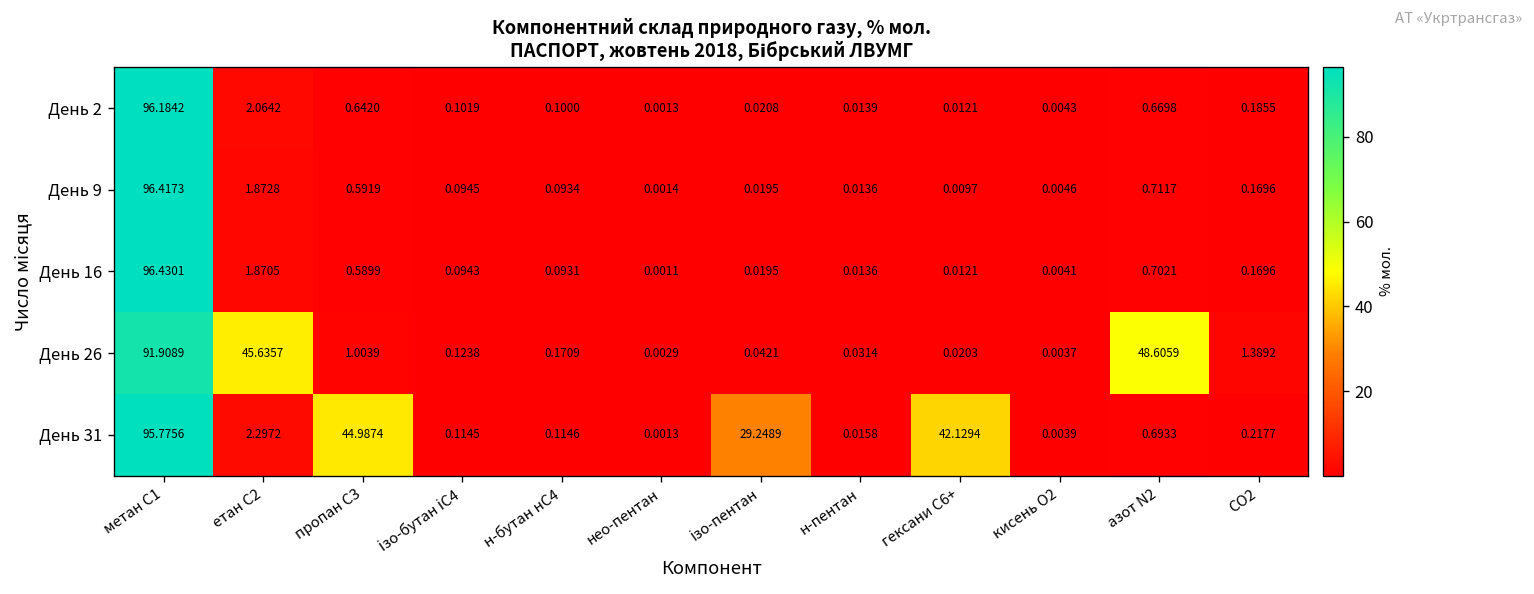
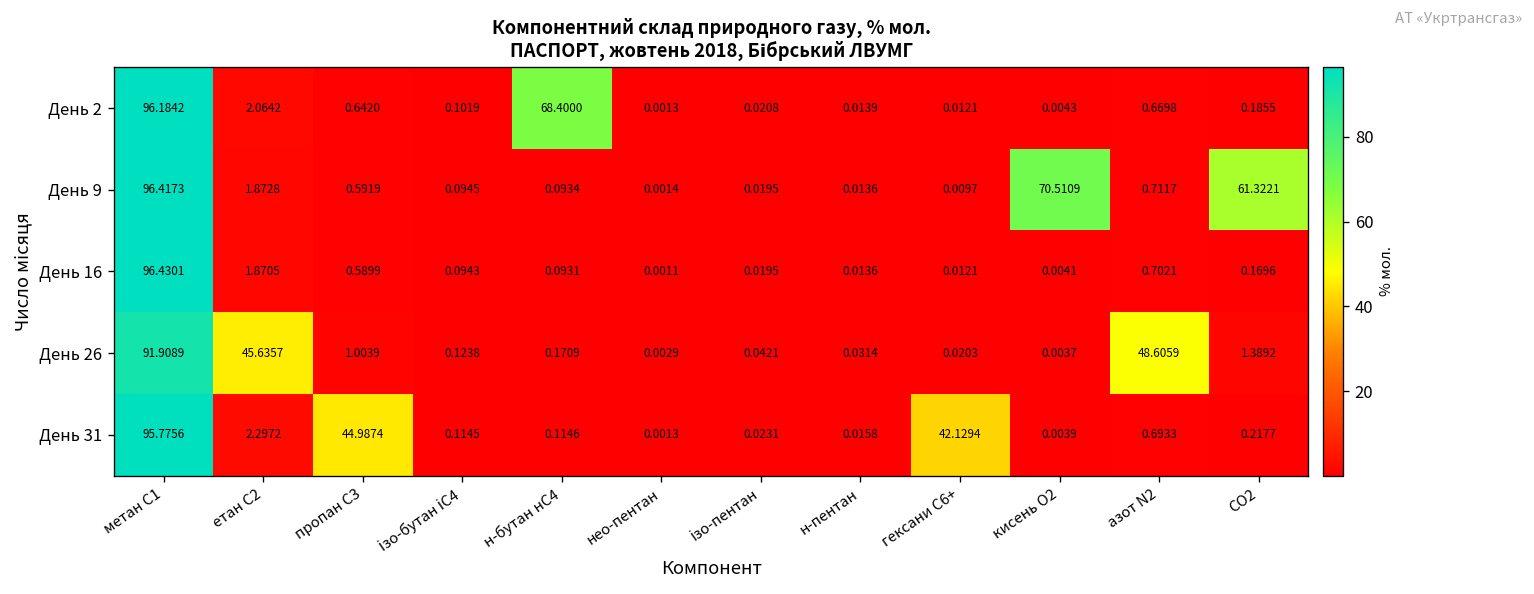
День 2, н-бутан нС4: 0.1000 -> 68.4000
День 9, кисень О2: 0.0046 -> 70.5109
День 9, CO2: 0.1696 -> 61.3221
День 31, ізо-пентан: 29.2489 -> 0.0231
